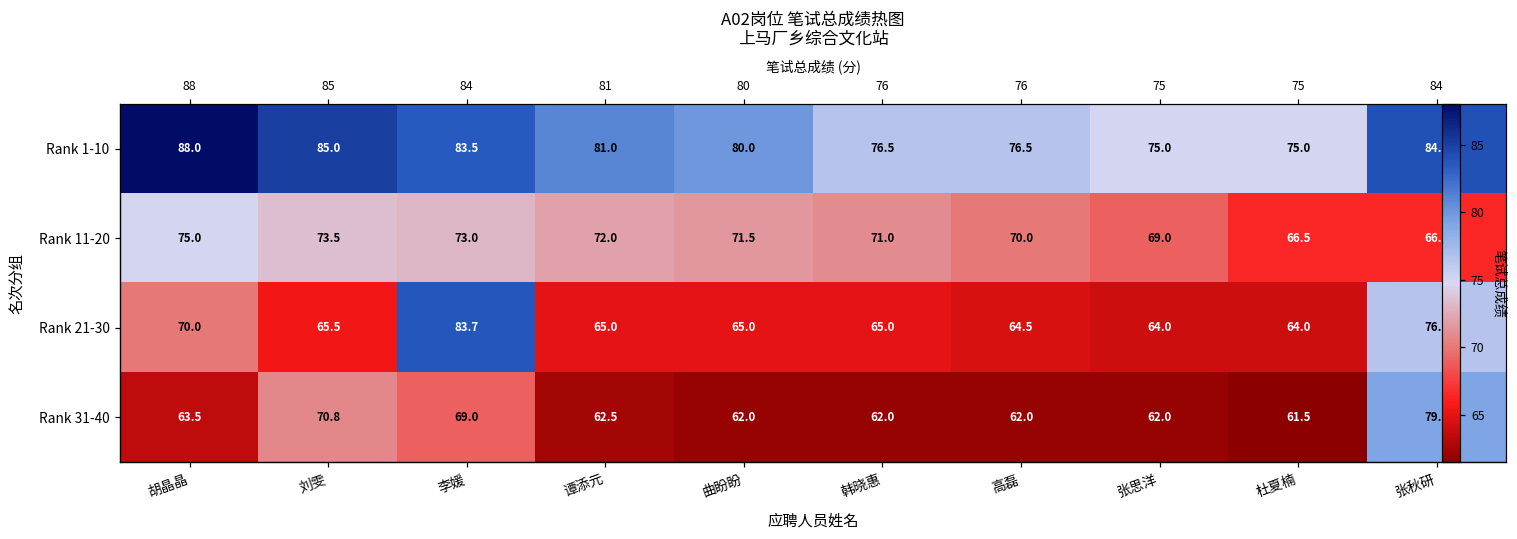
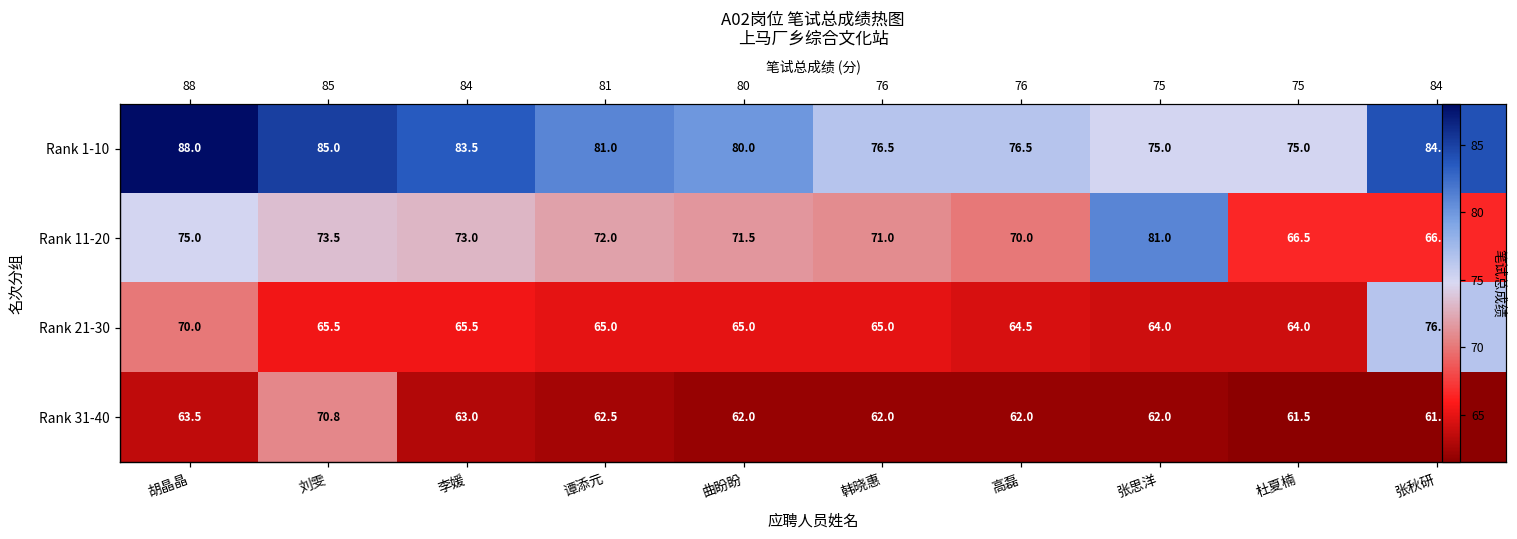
Rank 11-20, 张思洋: 69.0 -> 81.0
Rank 21-30, 李媛: 83.7 -> 65.5
Rank 31-40, 李媛: 69.0 -> 63.0
Rank 31-40, 张秋研: 79.1 -> 61.5
